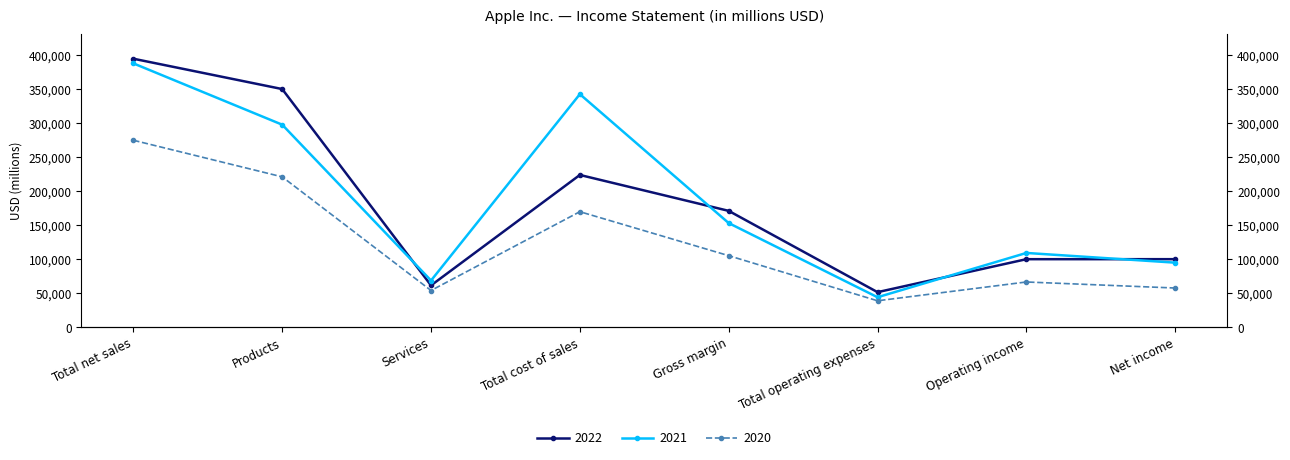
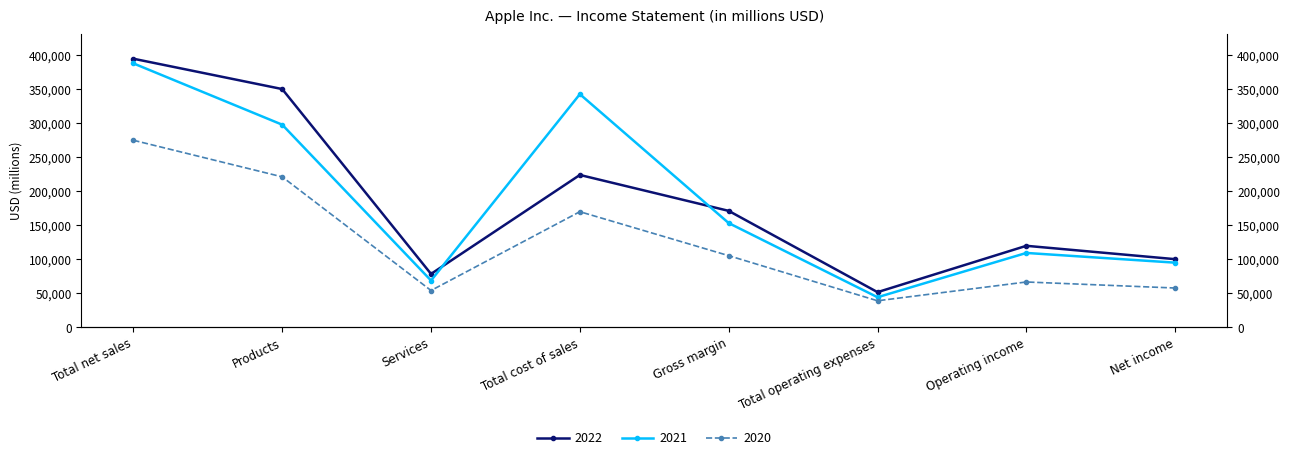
2022, Services: 60,000 -> 80,000
2022, Operating income: 100,000 -> 120,000
